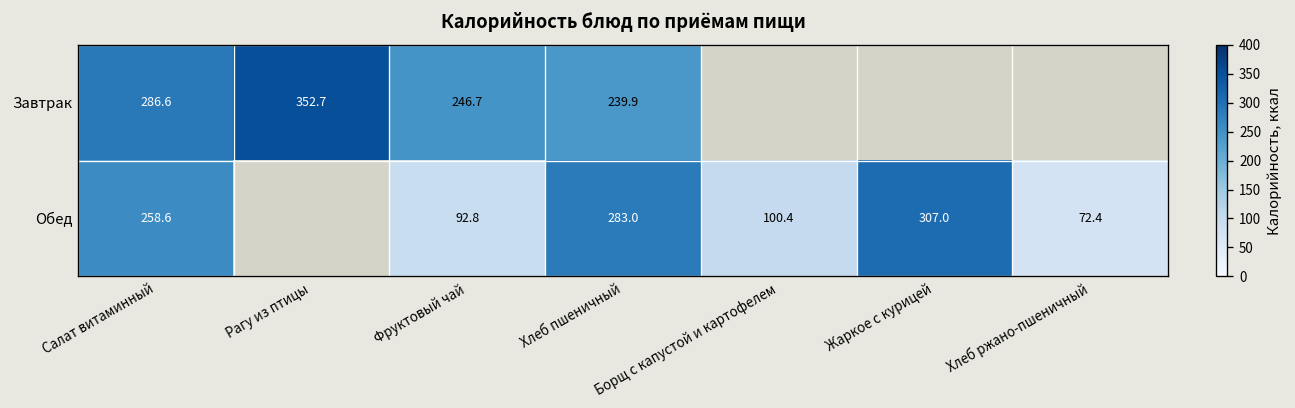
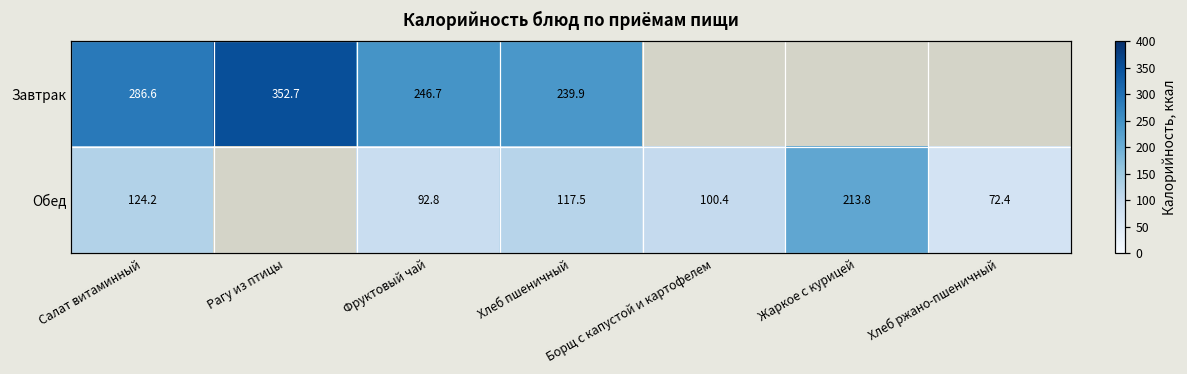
Обед, Салат витаминный: 258.6 -> 124.2
Обед, Хлеб пшеничный: 283.0 -> 117.5
Обед, Жаркое с курицей: 307.0 -> 213.8
